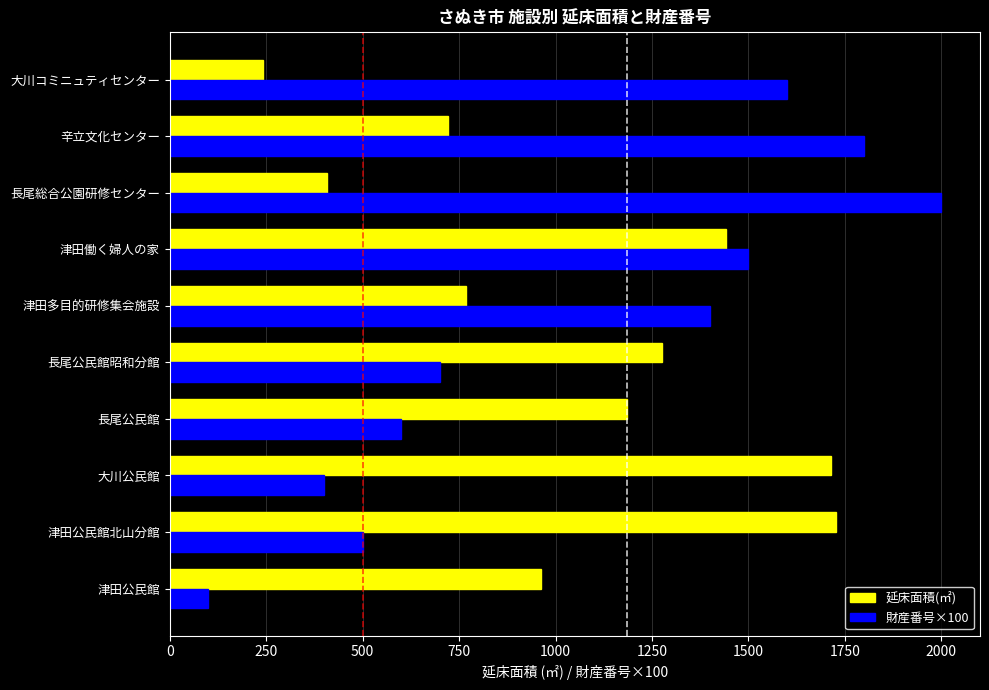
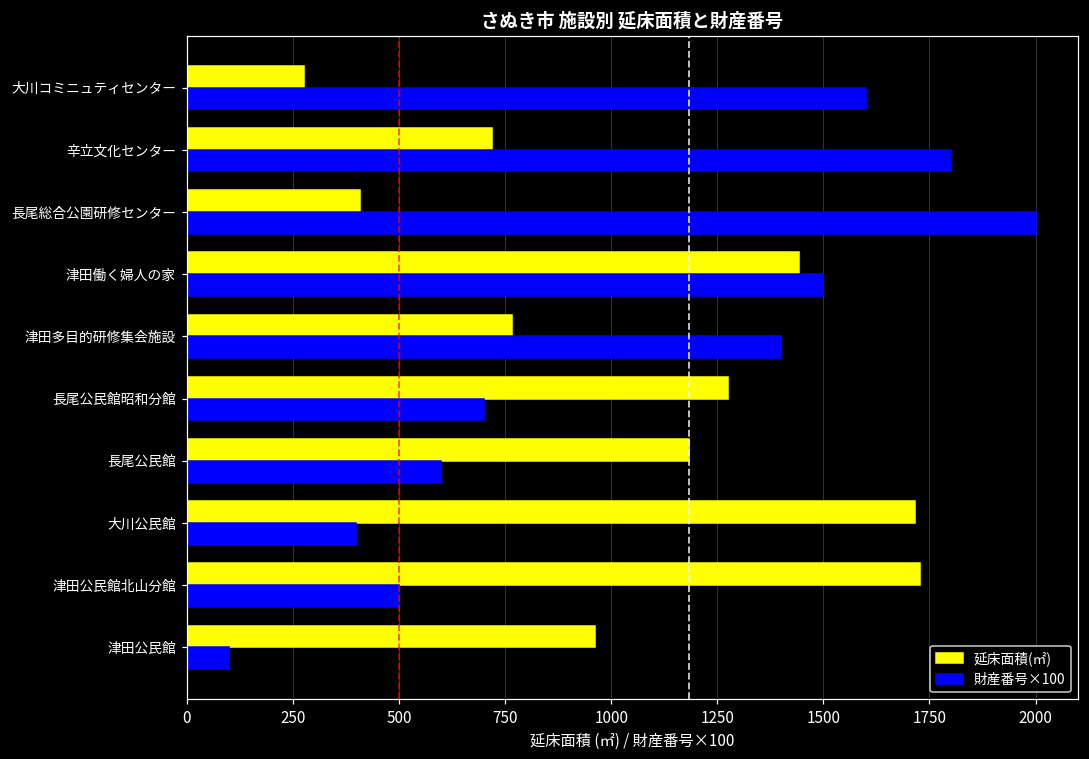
延床面積(㎡), 大川コミニュティセンター: 240 -> 280
